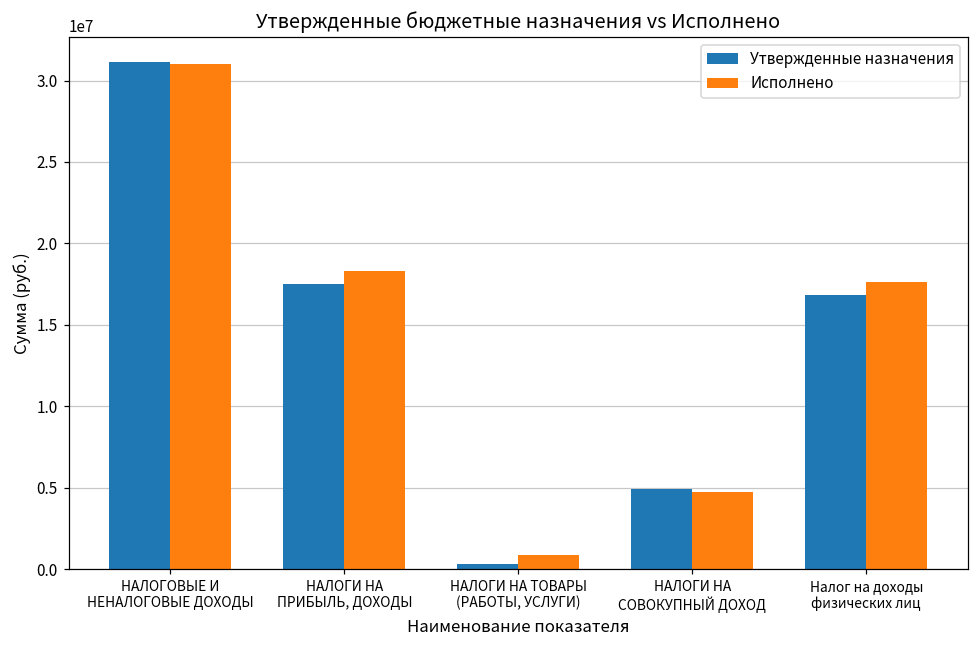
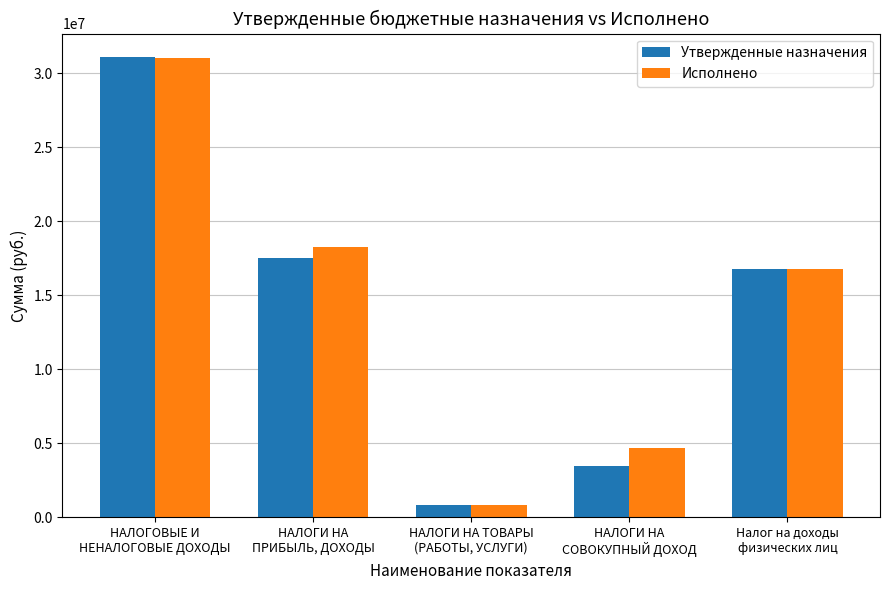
Утвержденные назначения, НАЛОГИ НА ТОВАРЫ (РАБОТЫ, УСЛУГИ): 300000 -> 800000
Утвержденные назначения, НАЛОГИ НА СОВОКУПНЫЙ ДОХОД: 4900000 -> 3500000
Исполнено, Налог на доходы физических лиц: 17700000 -> 16800000
